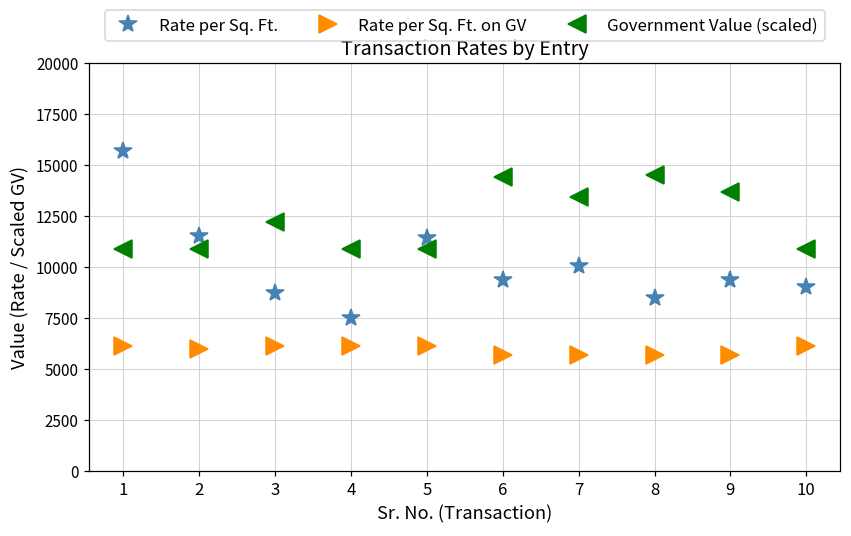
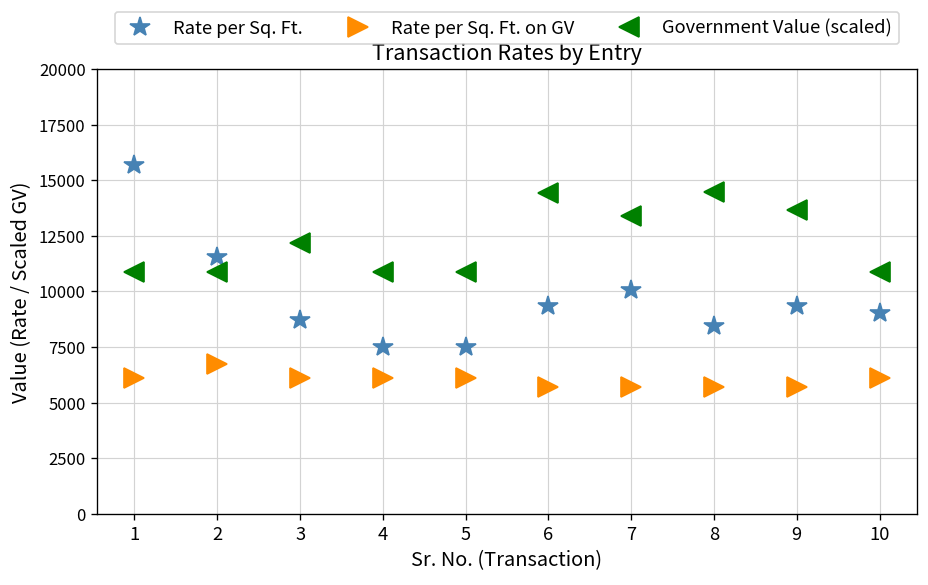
Rate per Sq. Ft. on GV, 2: 6000 -> 6700
Rate per Sq. Ft., 5: 11400 -> 7500
